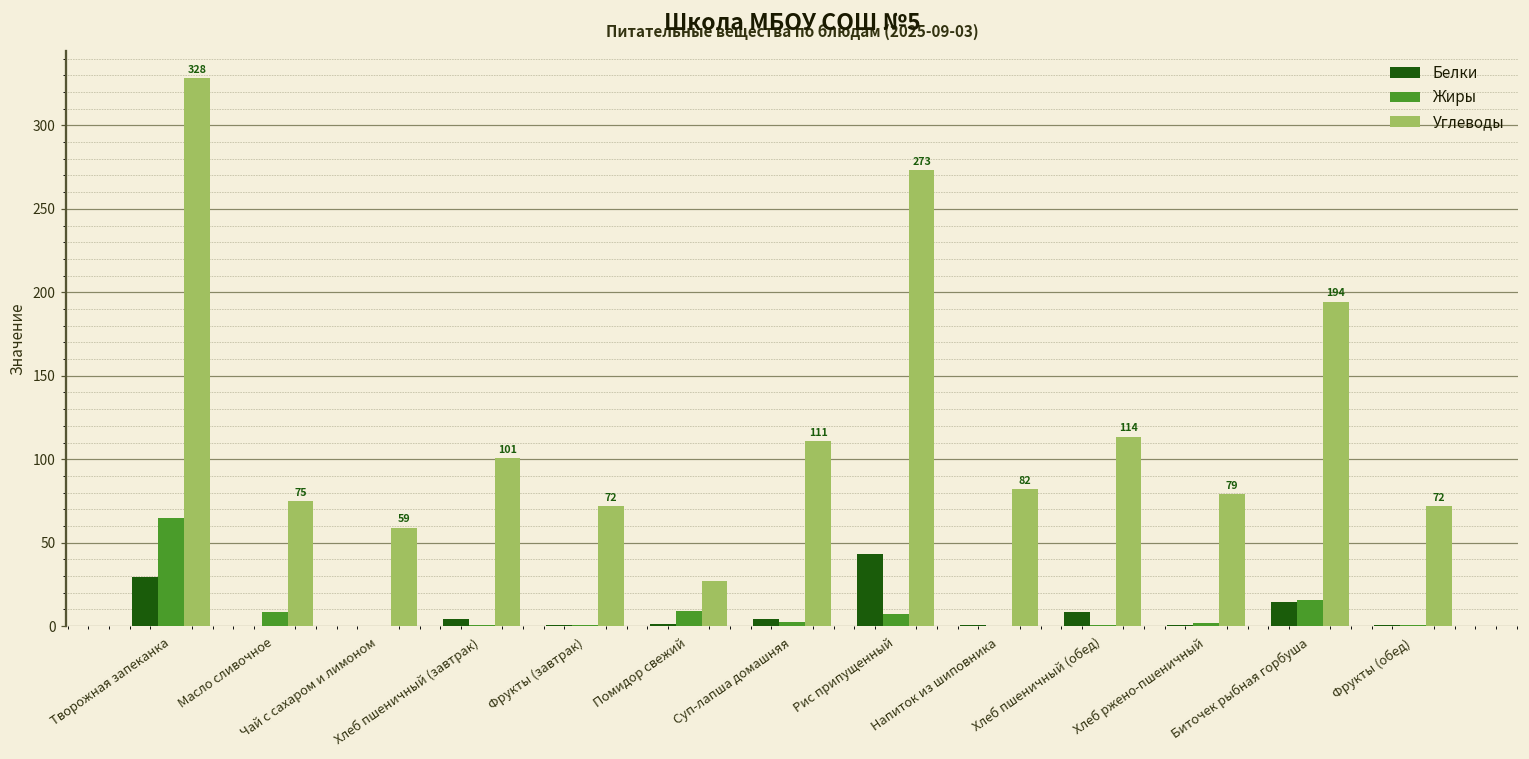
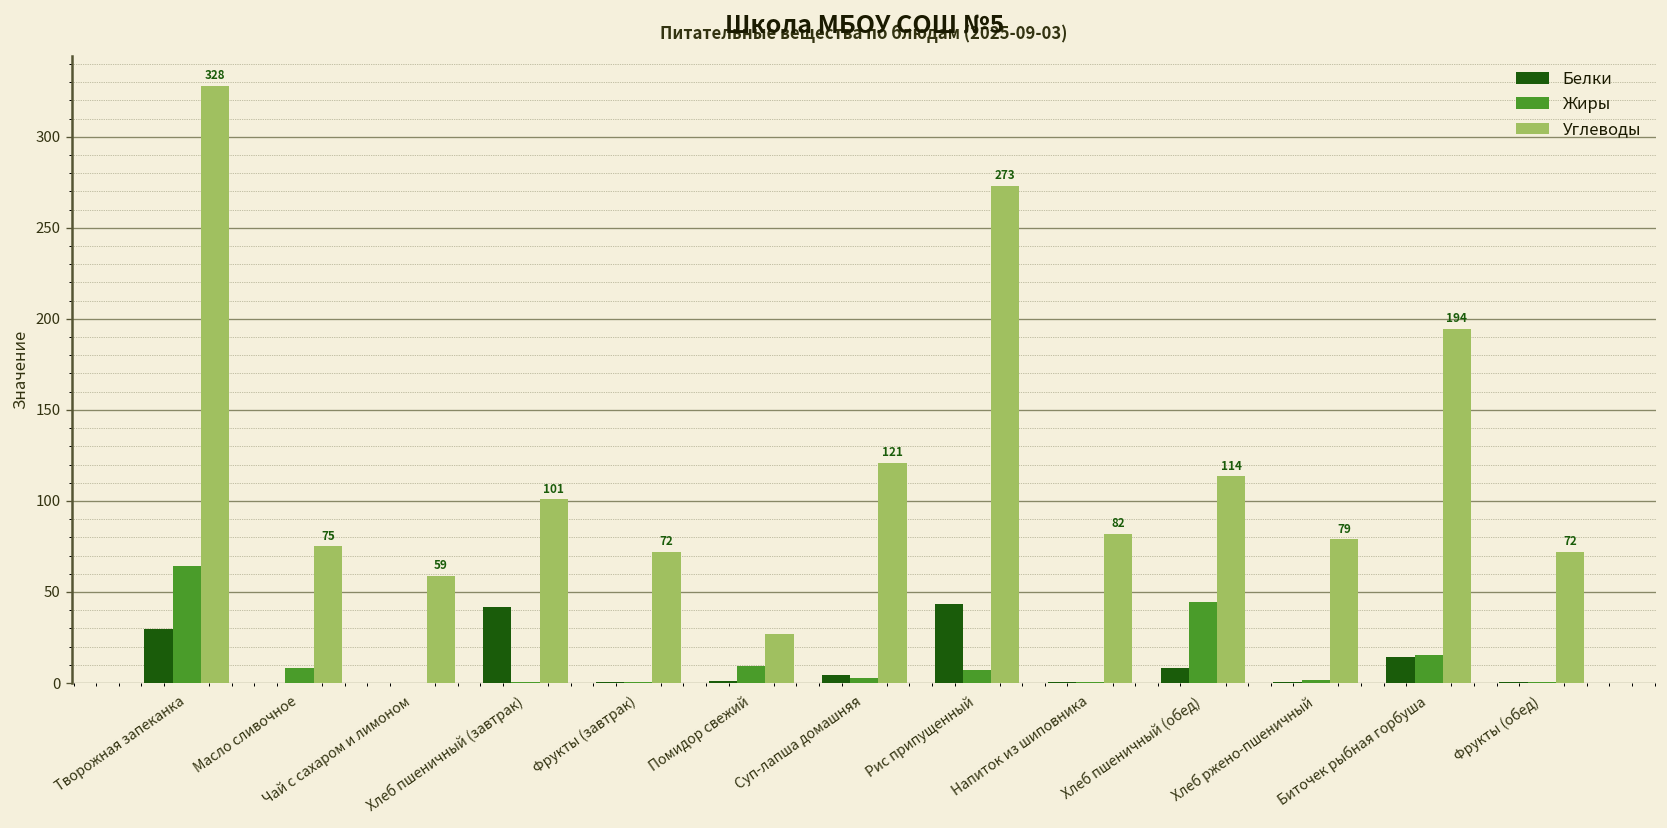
Белки, Хлеб пшеничный (завтрак): 4 -> 41
Углеводы, Суп-лапша домашняя: 111 -> 121
Жиры, Хлеб пшеничный (обед): 1 -> 44
